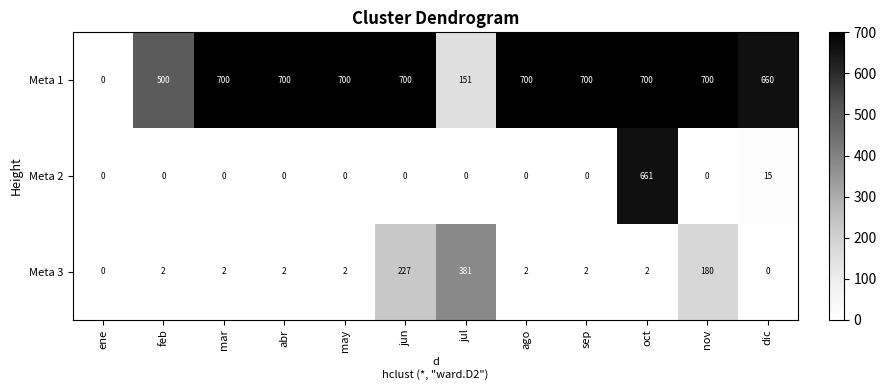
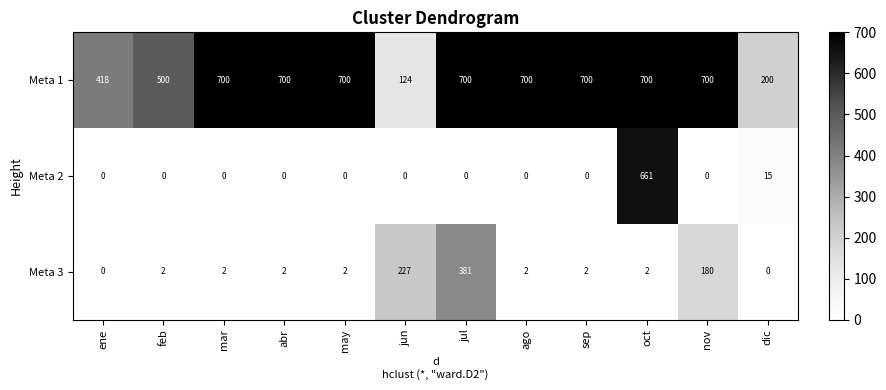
Meta 1, ene: 0 -> 418
Meta 1, jun: 700 -> 124
Meta 1, jul: 151 -> 700
Meta 1, dic: 660 -> 200
